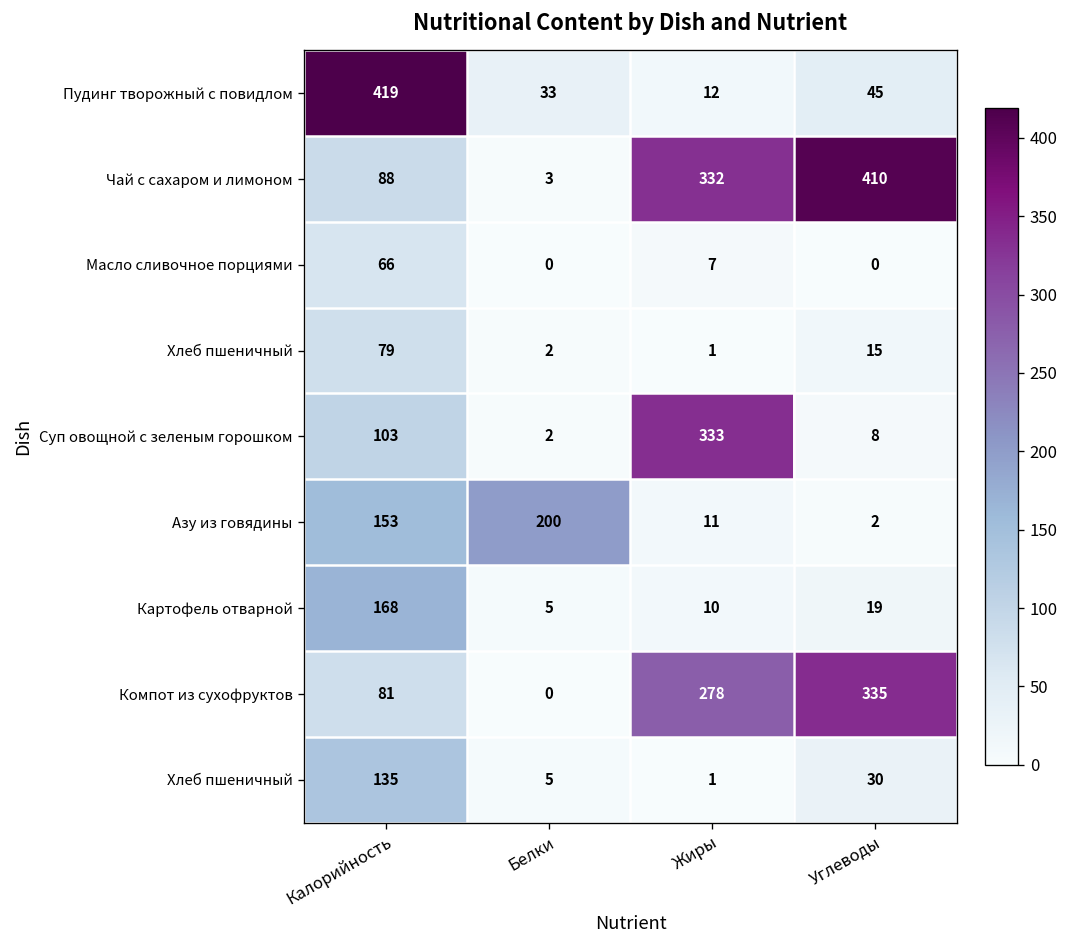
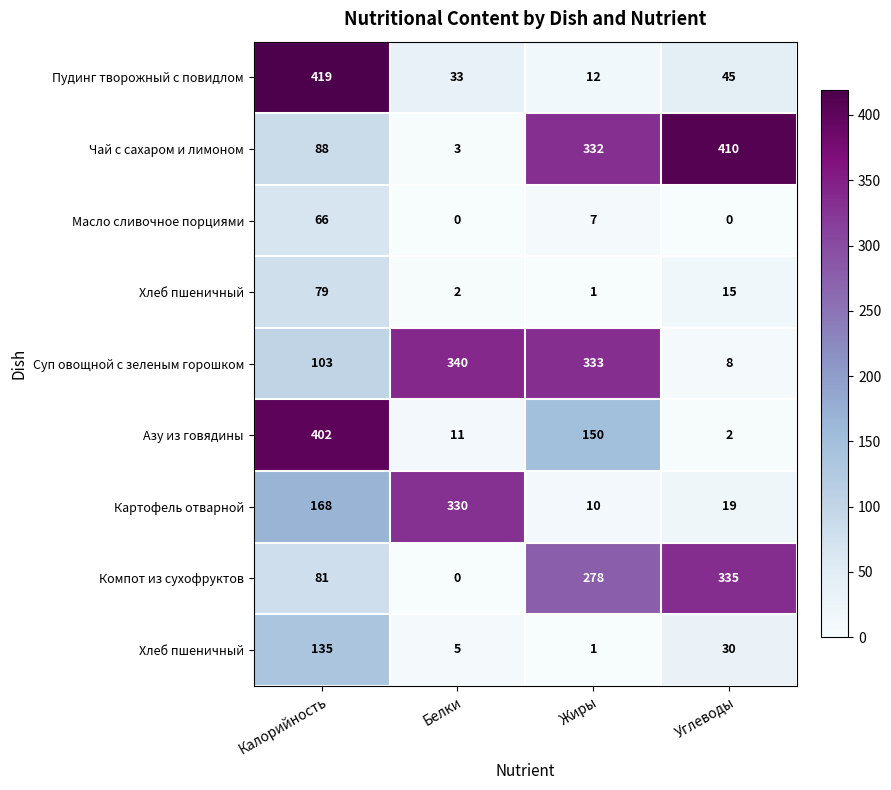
Суп овощной с зеленым горошком, Белки: 2 -> 340
Азу из говядины, Калорийность: 153 -> 402
Азу из говядины, Белки: 200 -> 11
Азу из говядины, Жиры: 11 -> 150
Картофель отварной, Белки: 5 -> 330
